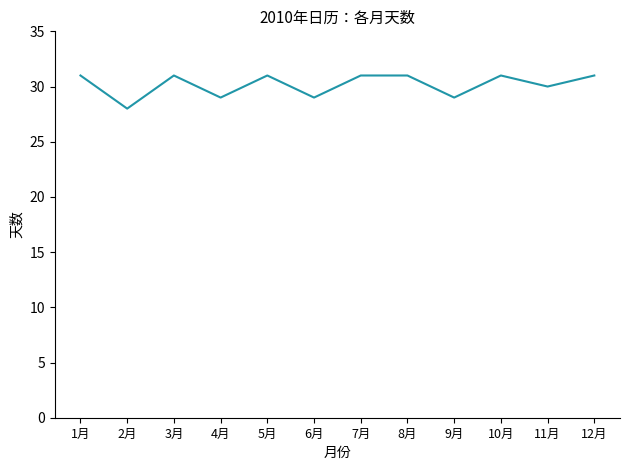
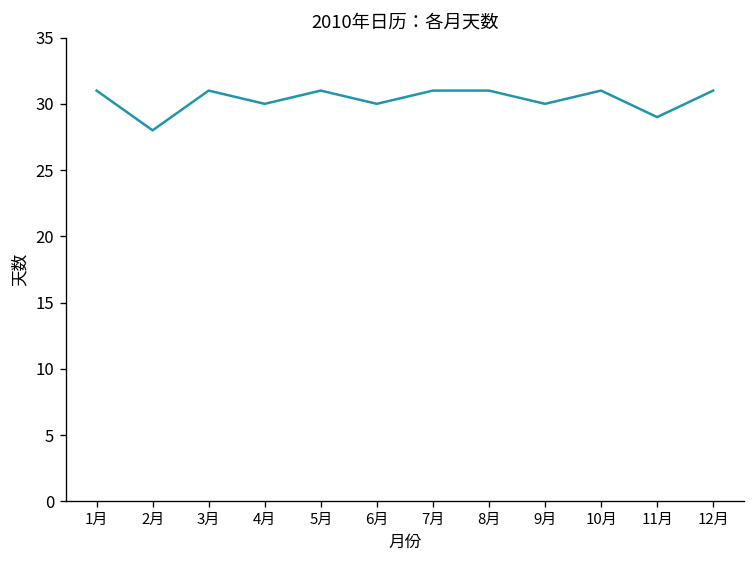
4月: 29 -> 30
6月: 29 -> 30
9月: 29 -> 30
11月: 30 -> 29
